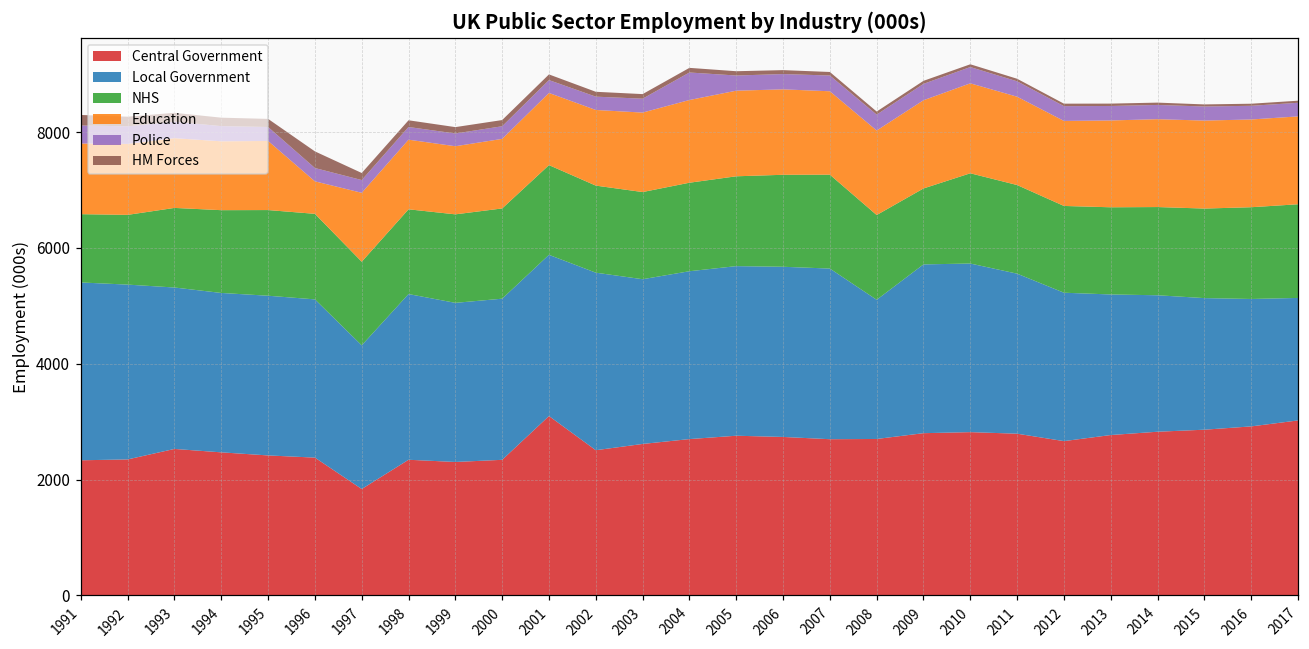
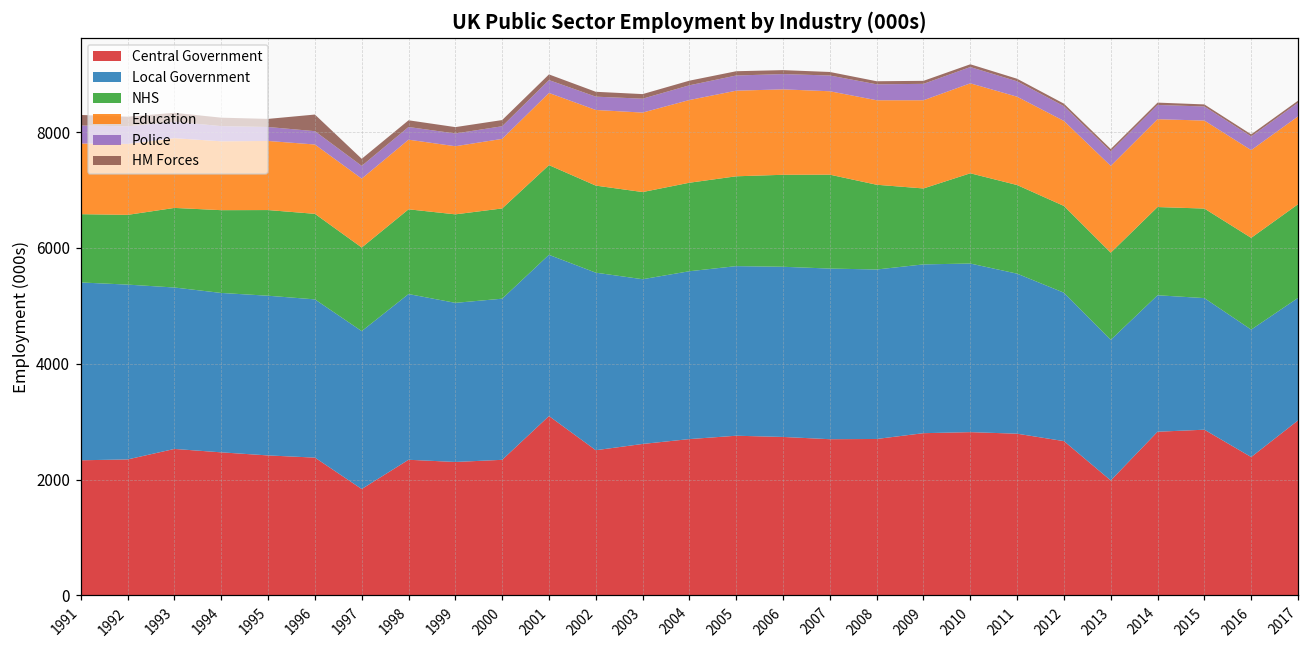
Education, 1996: 600 -> 1200
Local Government, 1997: 2500 -> 2700
Police, 2004: 500 -> 300
Local Government, 2008: 2400 -> 2900
Central Government, 2013: 2800 -> 2000
Central Government, 2016: 2900 -> 2400
